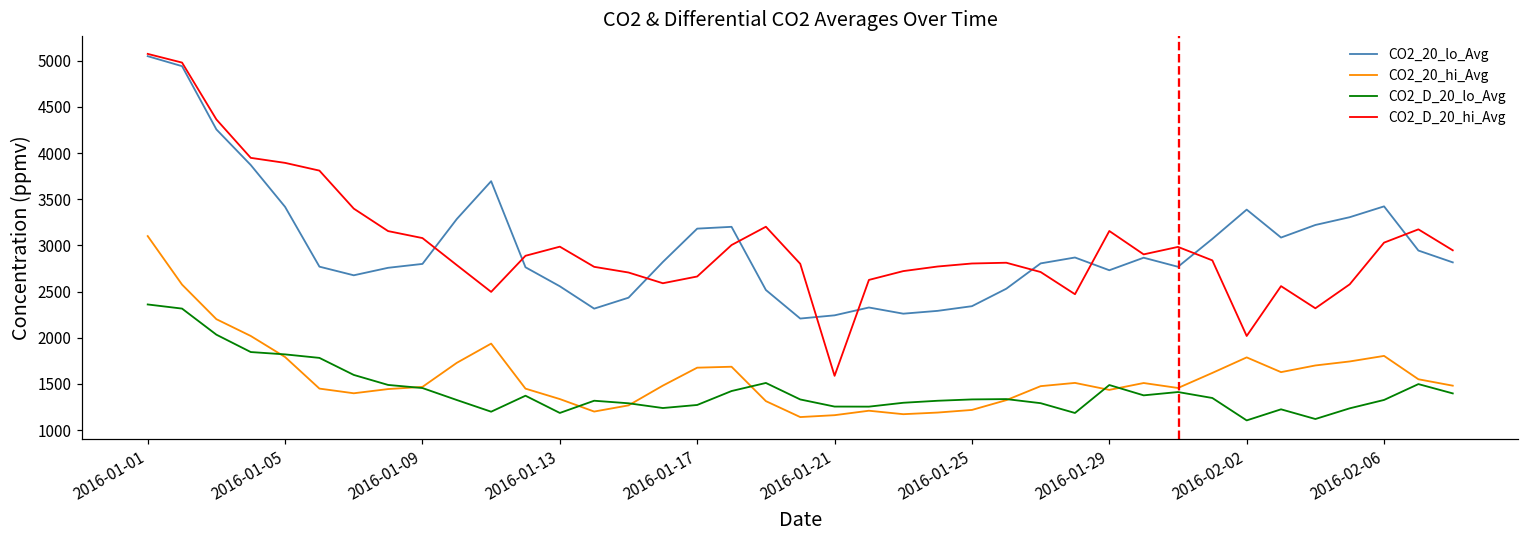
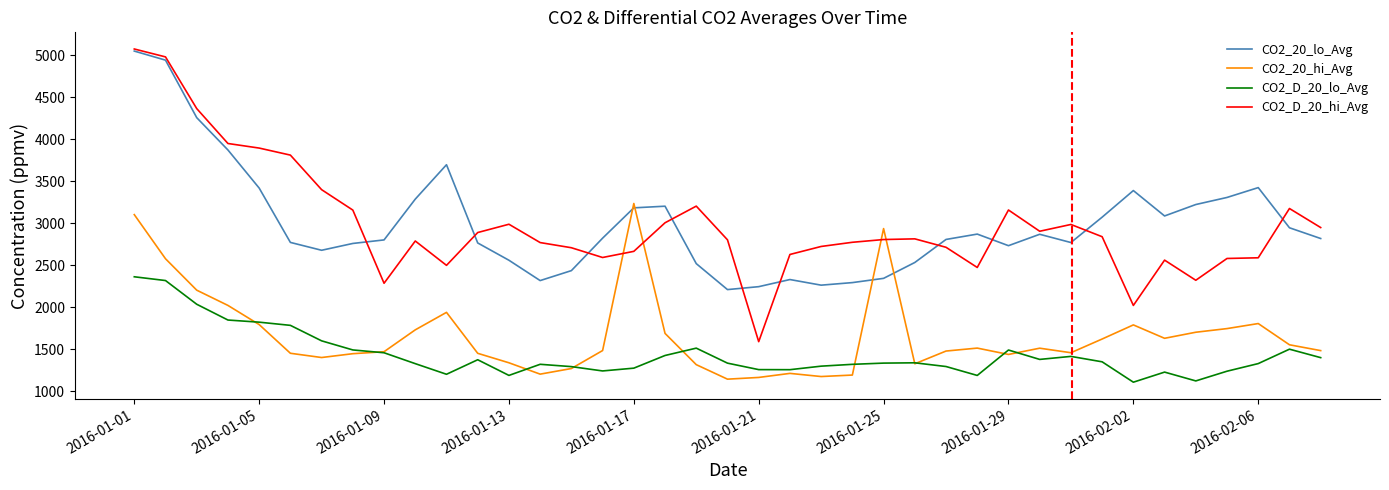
CO2_D_20_hi_Avg, 2016-01-09: 3100 -> 2300
CO2_20_hi_Avg, 2016-01-17: 1700 -> 3200
CO2_20_hi_Avg, 2016-01-25: 1200 -> 2900
CO2_D_20_hi_Avg, 2016-02-06: 3000 -> 2600
